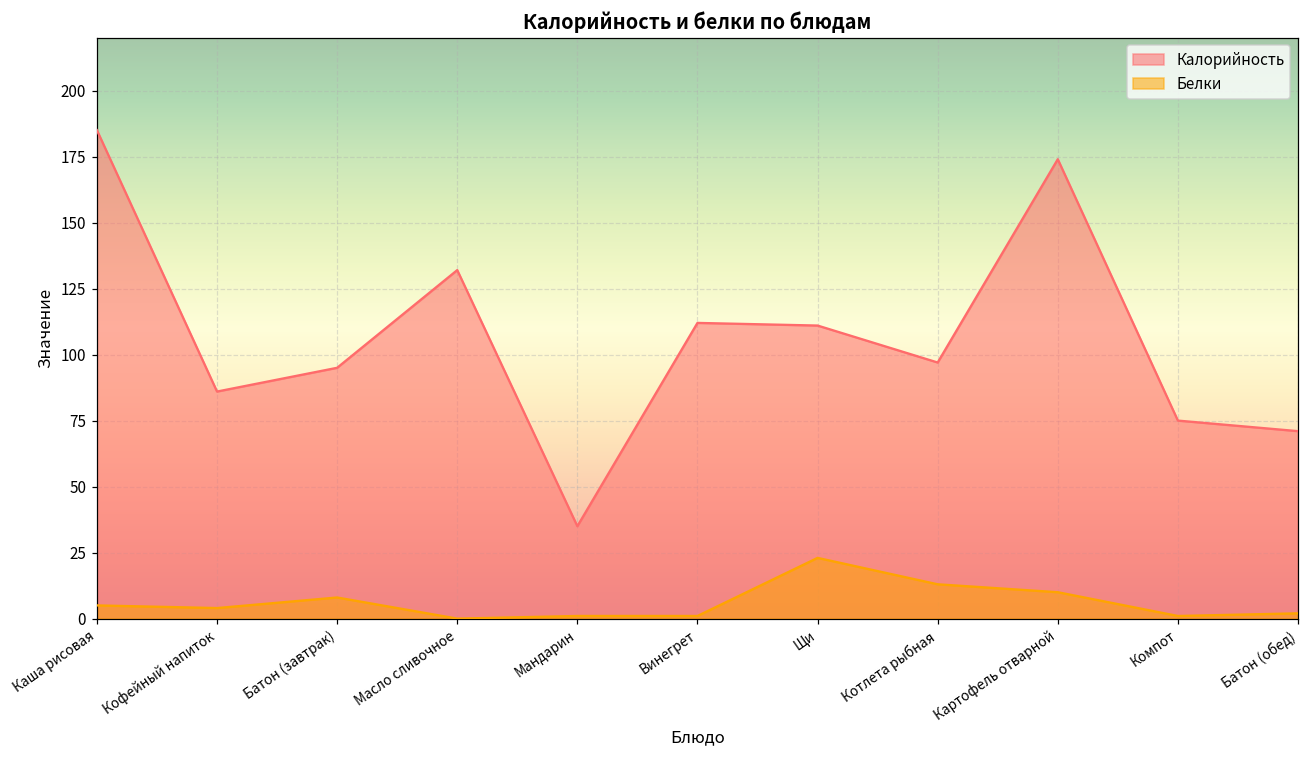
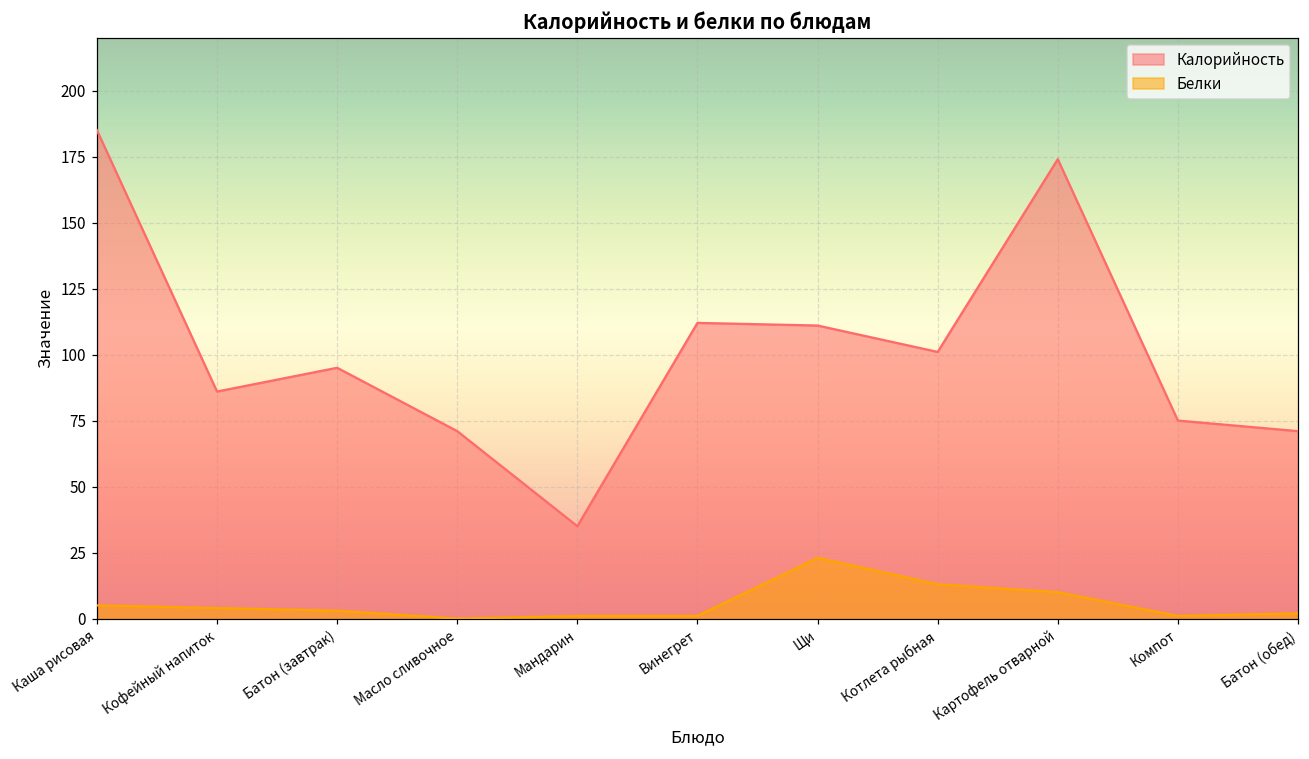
Белки, Батон (завтрак): 8 -> 3
Калорийность, Масло сливочное: 132 -> 71
Калорийность, Котлета рыбная: 97 -> 101
